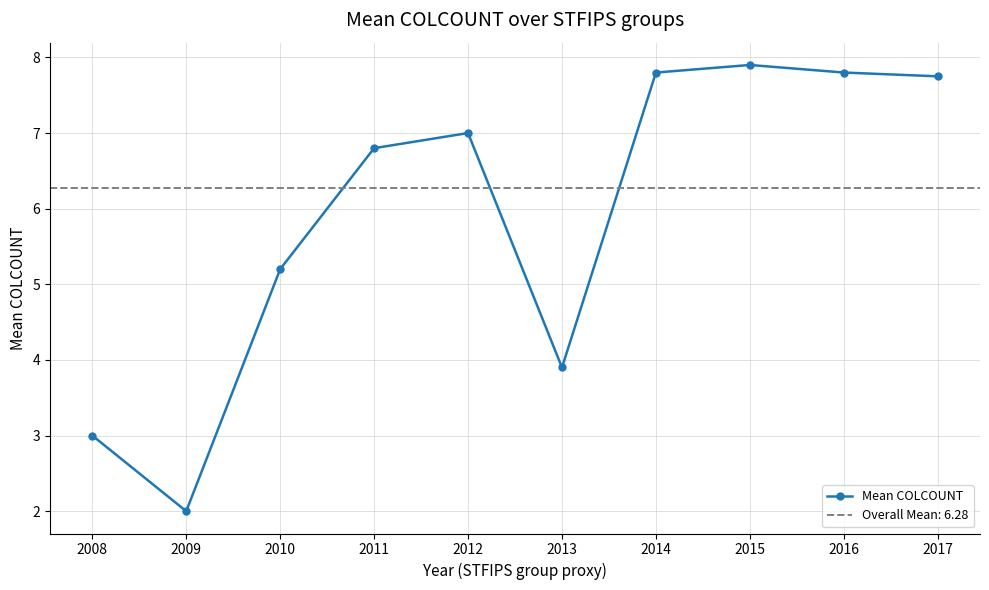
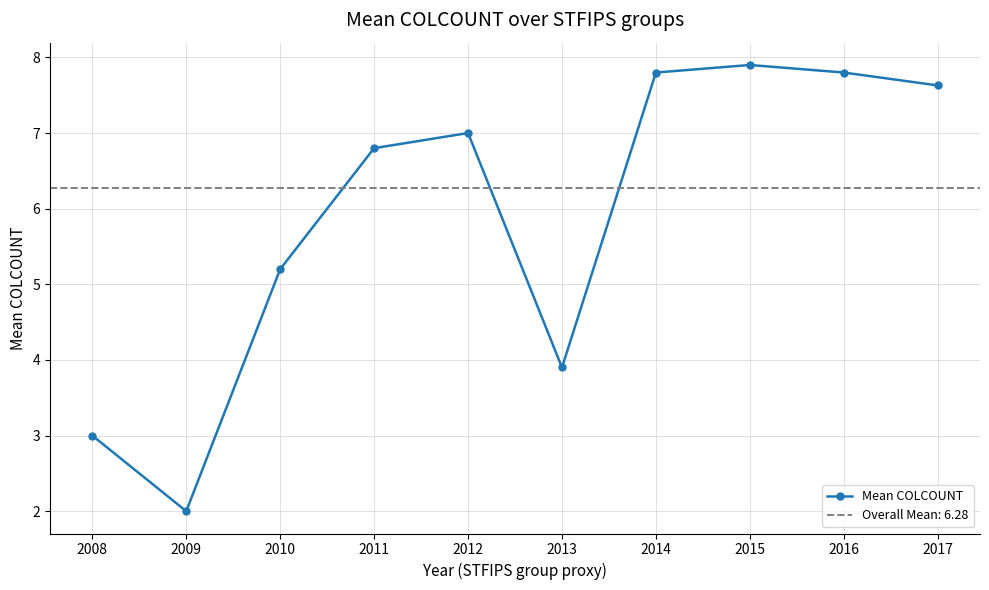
2017: 7.8 -> 7.6
